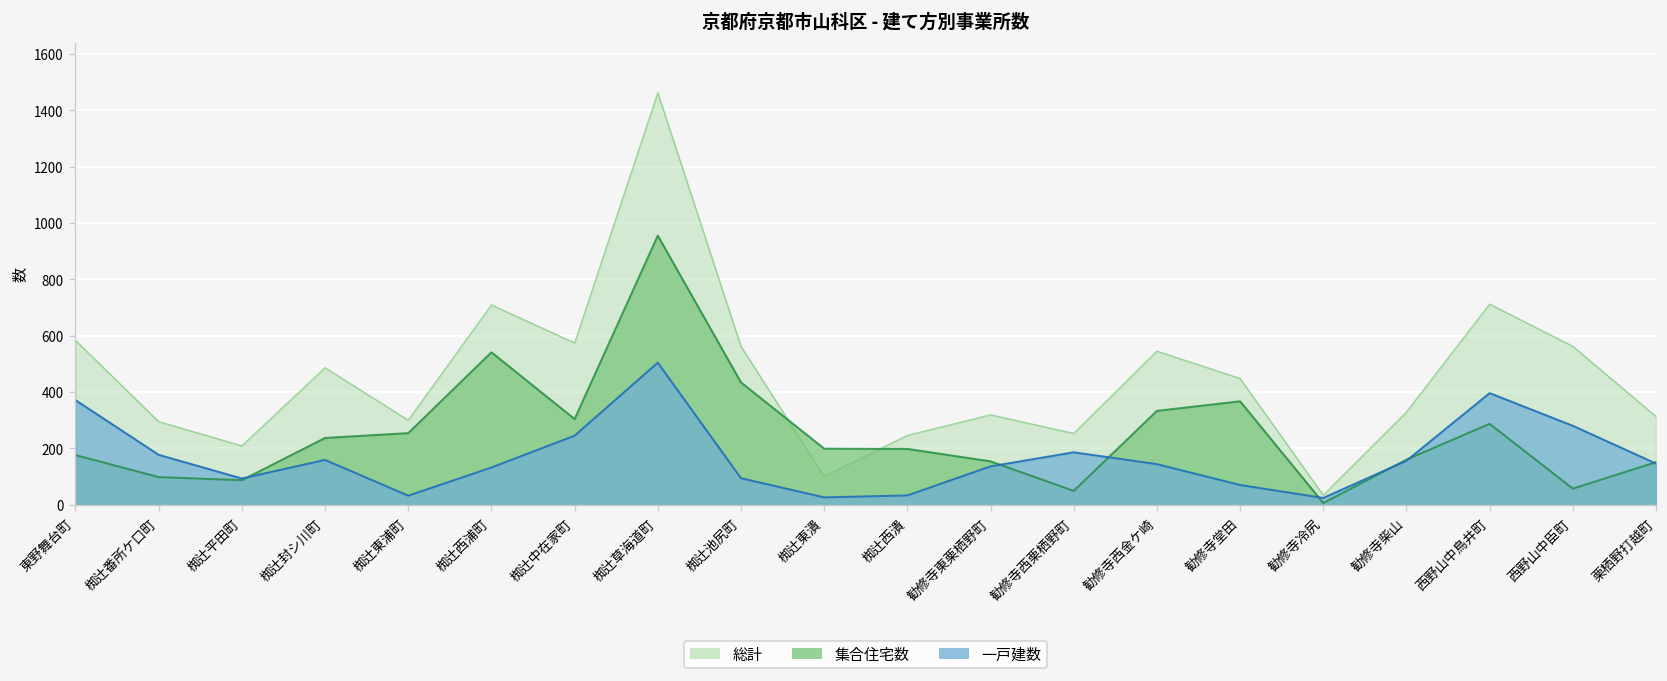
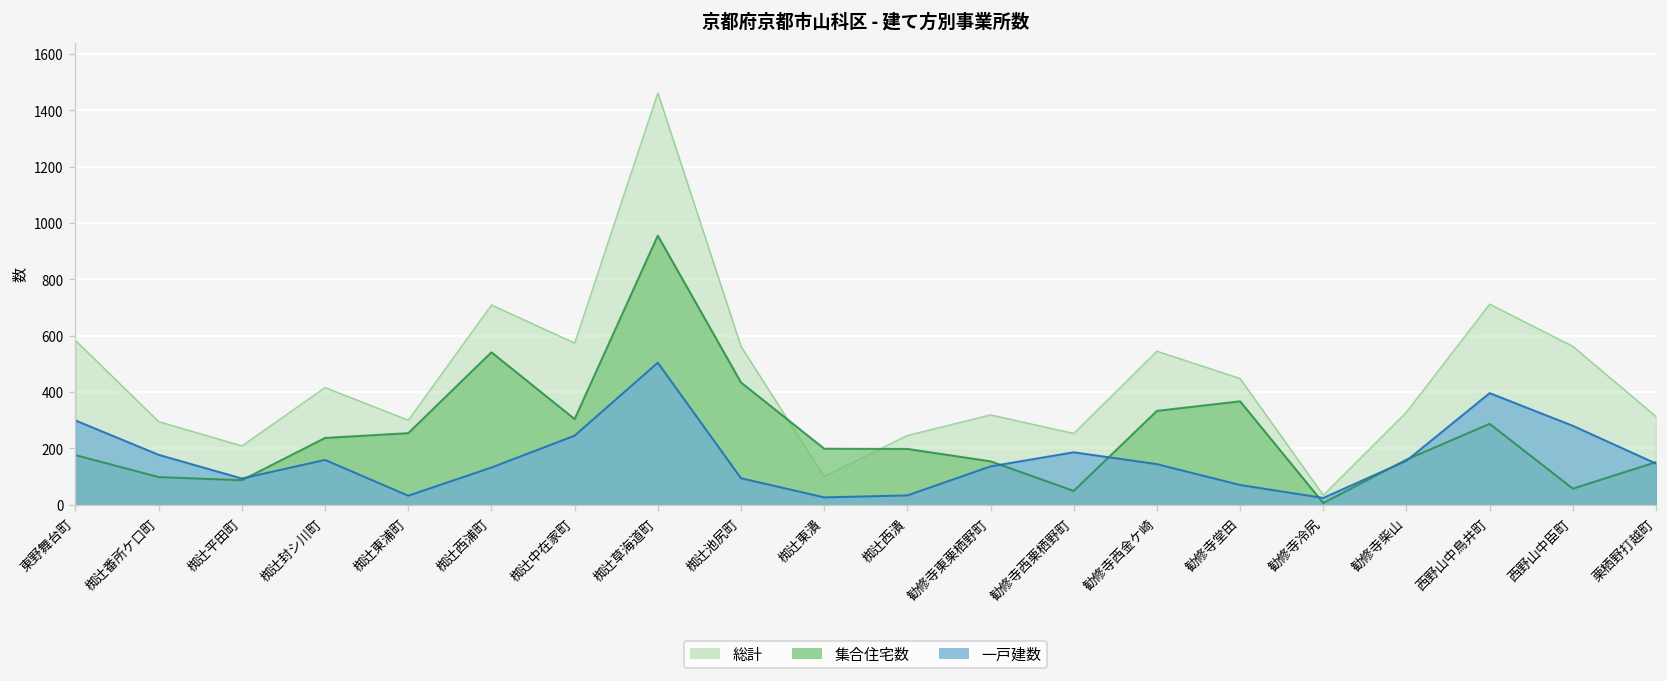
一戸建数, 東野舞台町: 370 -> 300
総計, 椥辻封シ川町: 490 -> 420
